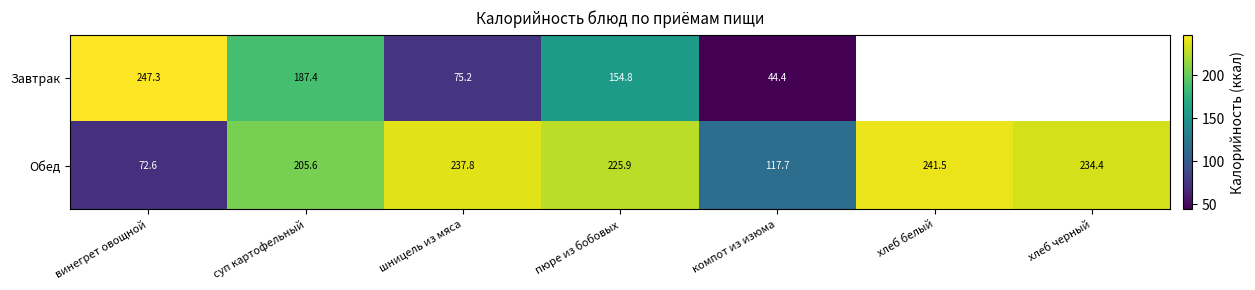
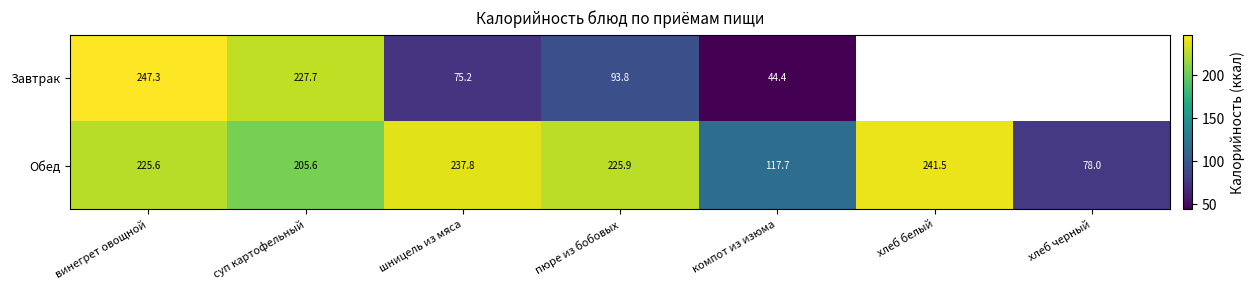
Завтрак, суп картофельный: 187.4 -> 227.7
Завтрак, пюре из бобовых: 154.8 -> 93.8
Обед, винегрет овощной: 72.6 -> 225.6
Обед, хлеб черный: 234.4 -> 78.0
